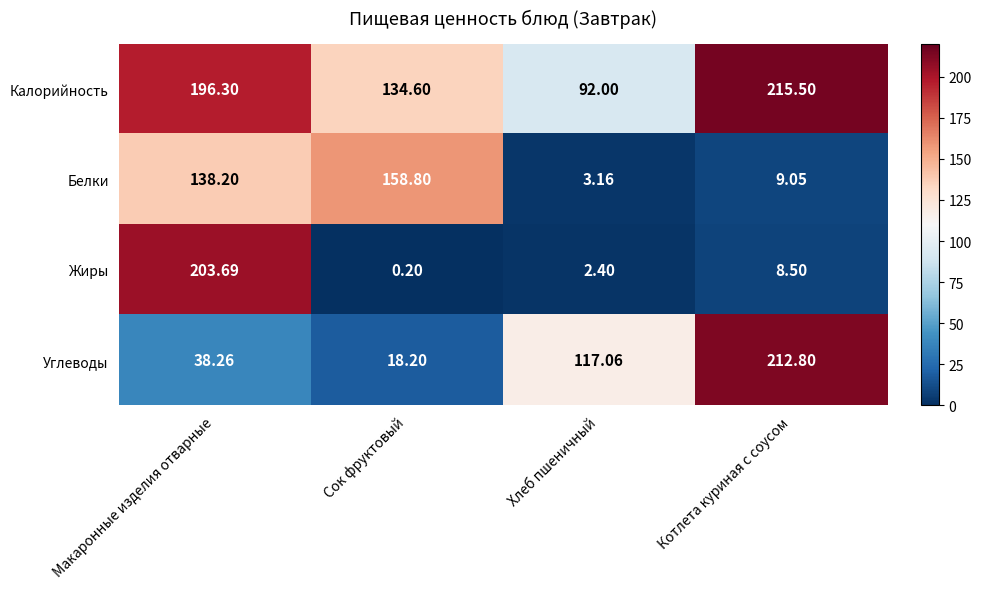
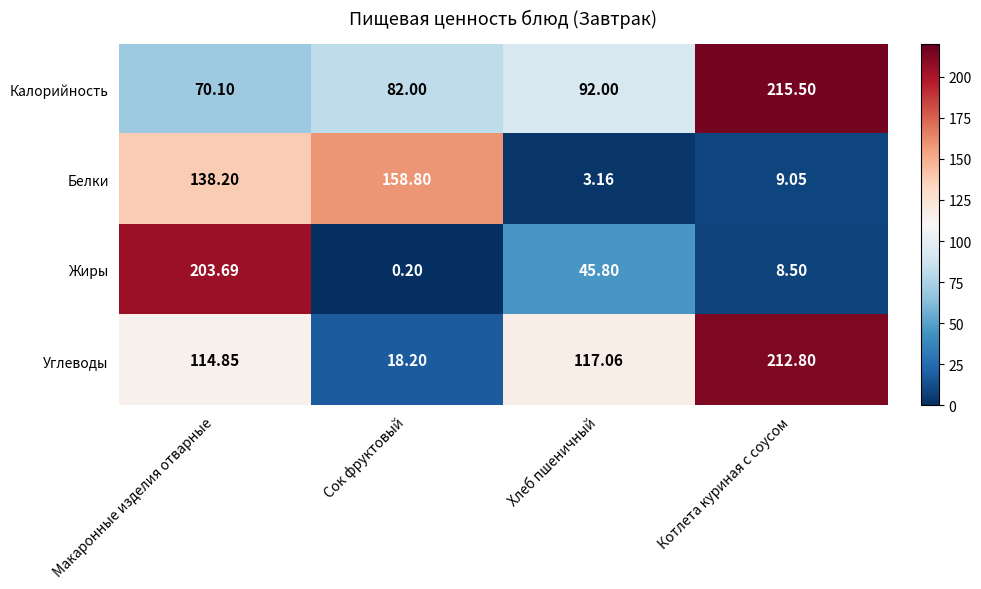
Калорийность, Макаронные изделия отварные: 196.30 -> 70.10
Калорийность, Сок фруктовый: 134.60 -> 82.00
Жиры, Хлеб пшеничный: 2.40 -> 45.80
Углеводы, Макаронные изделия отварные: 38.26 -> 114.85
